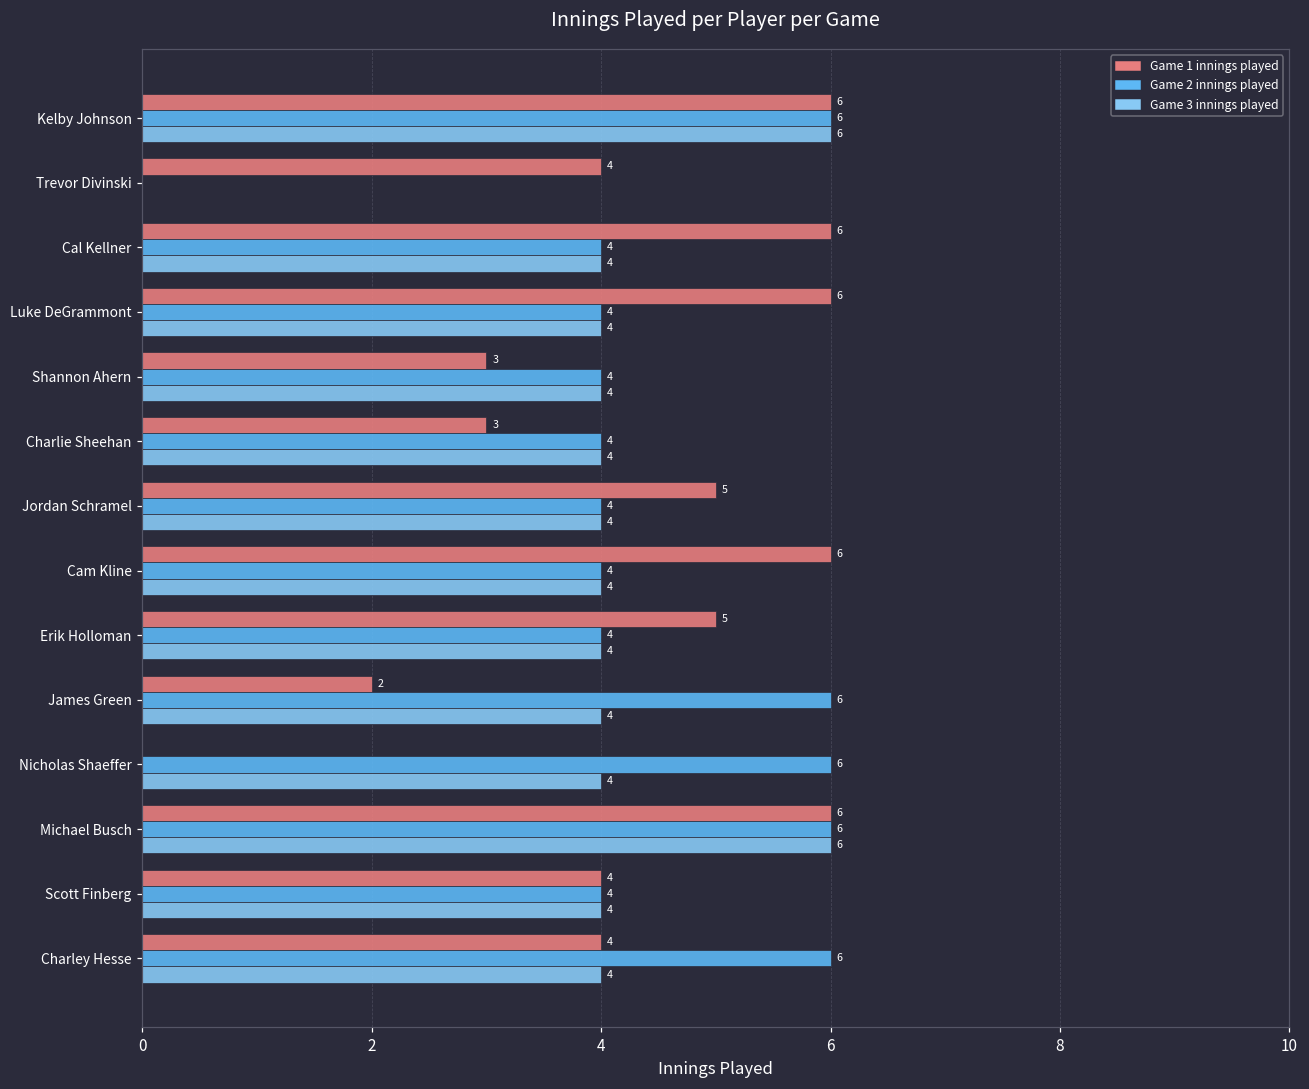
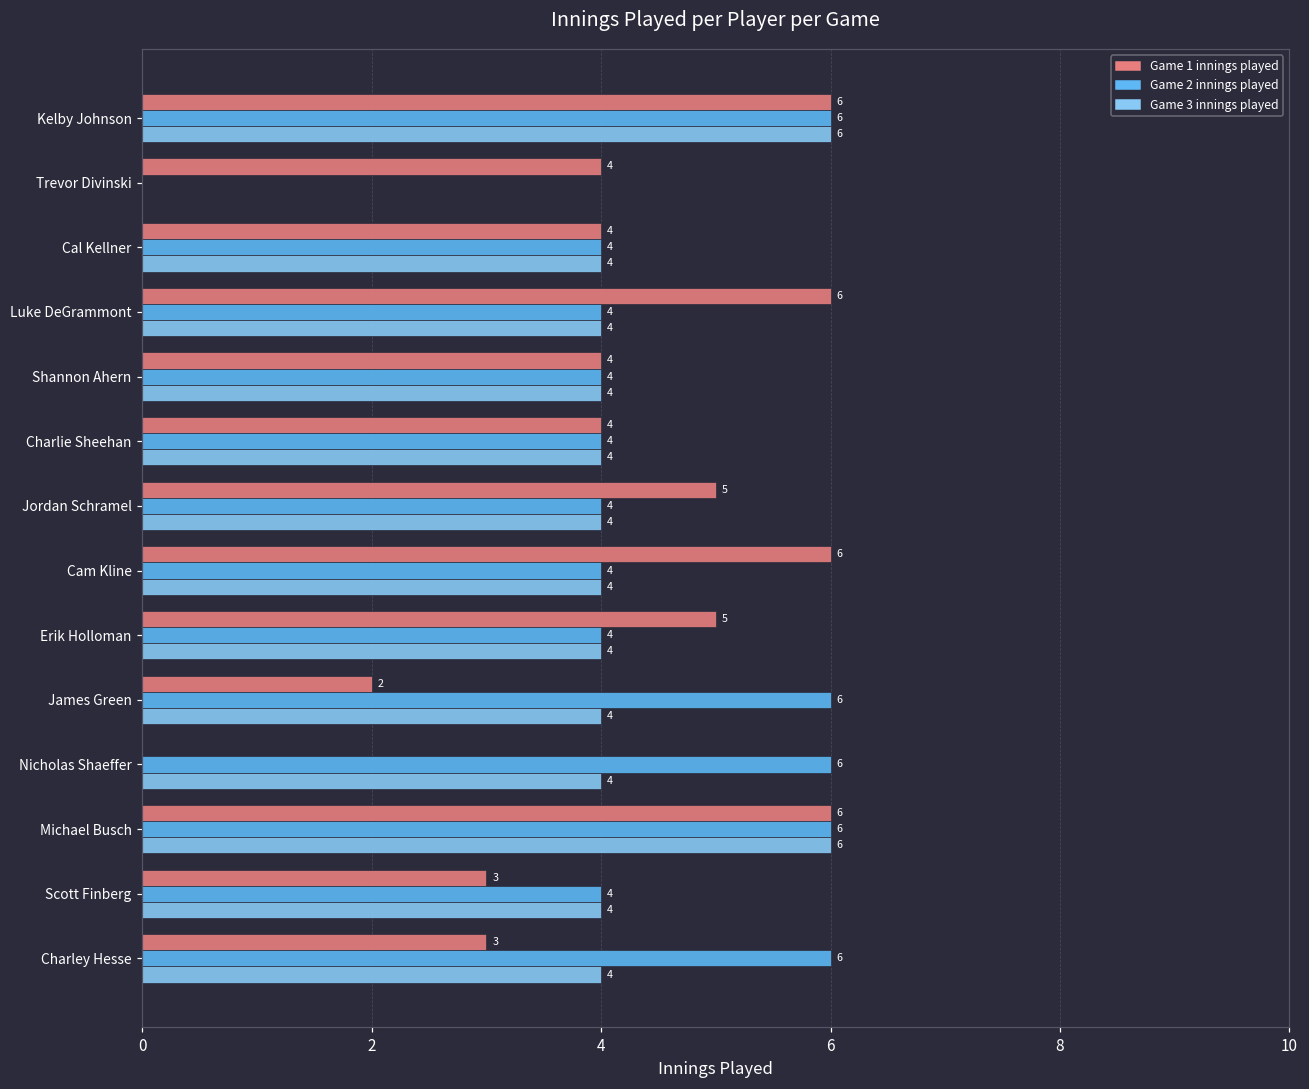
Game 1 innings played, Cal Kellner: 6 -> 4
Game 1 innings played, Shannon Ahern: 3 -> 4
Game 1 innings played, Charlie Sheehan: 3 -> 4
Game 1 innings played, Scott Finberg: 4 -> 3
Game 1 innings played, Charley Hesse: 4 -> 3
